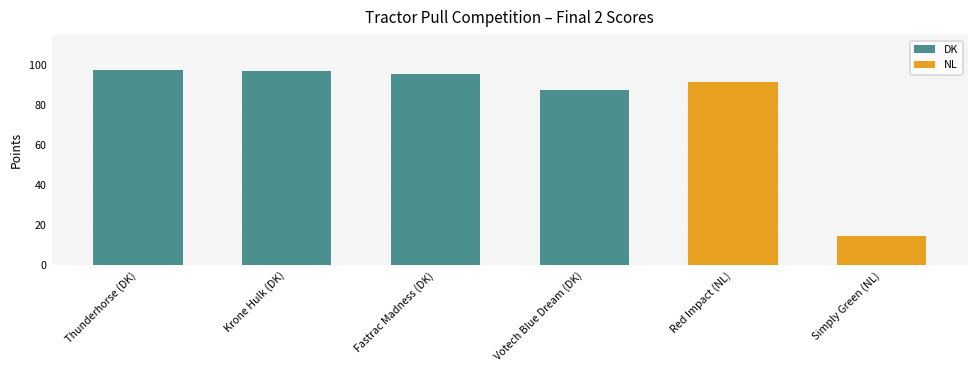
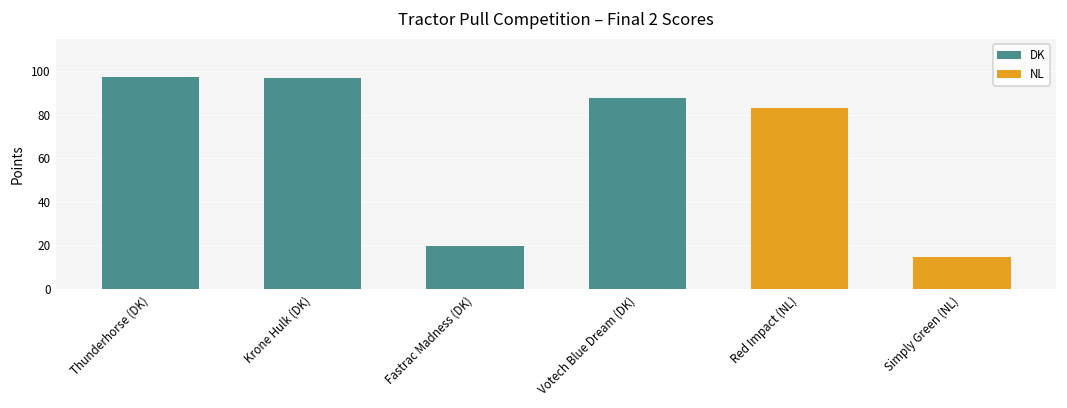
Fastrac Madness (DK): 96 -> 20
Red Impact (NL): 92 -> 83
